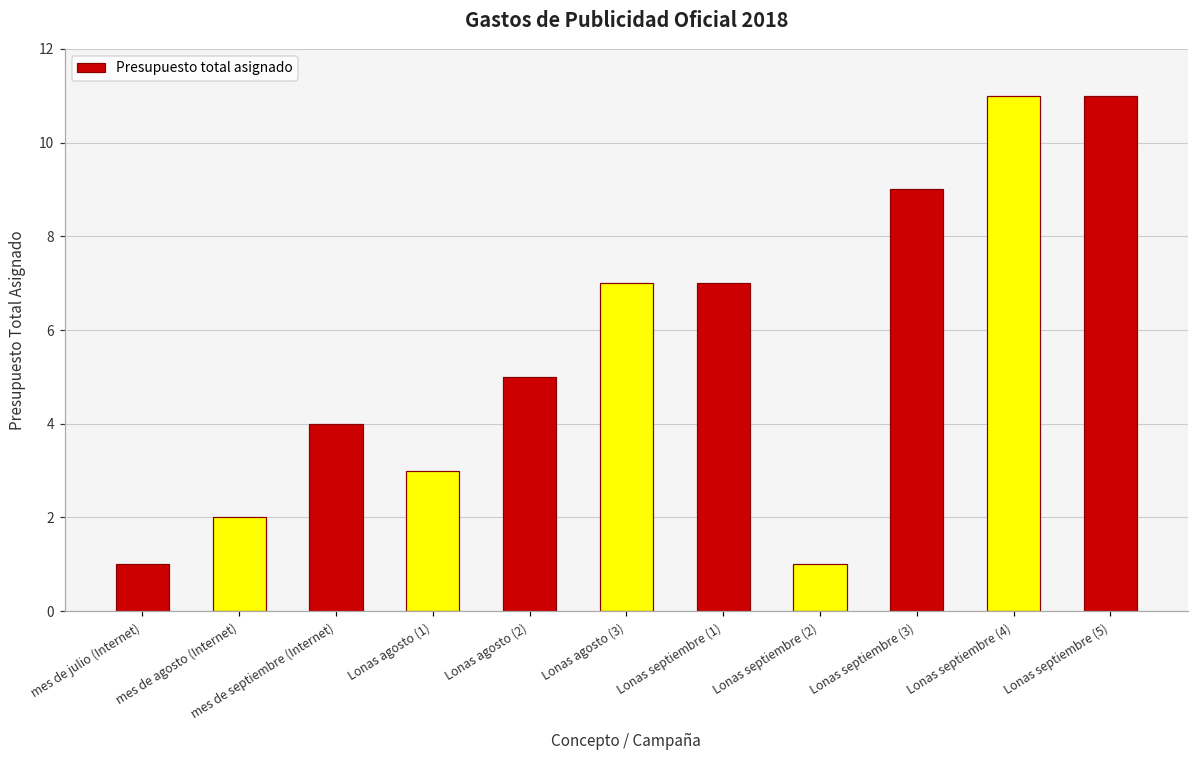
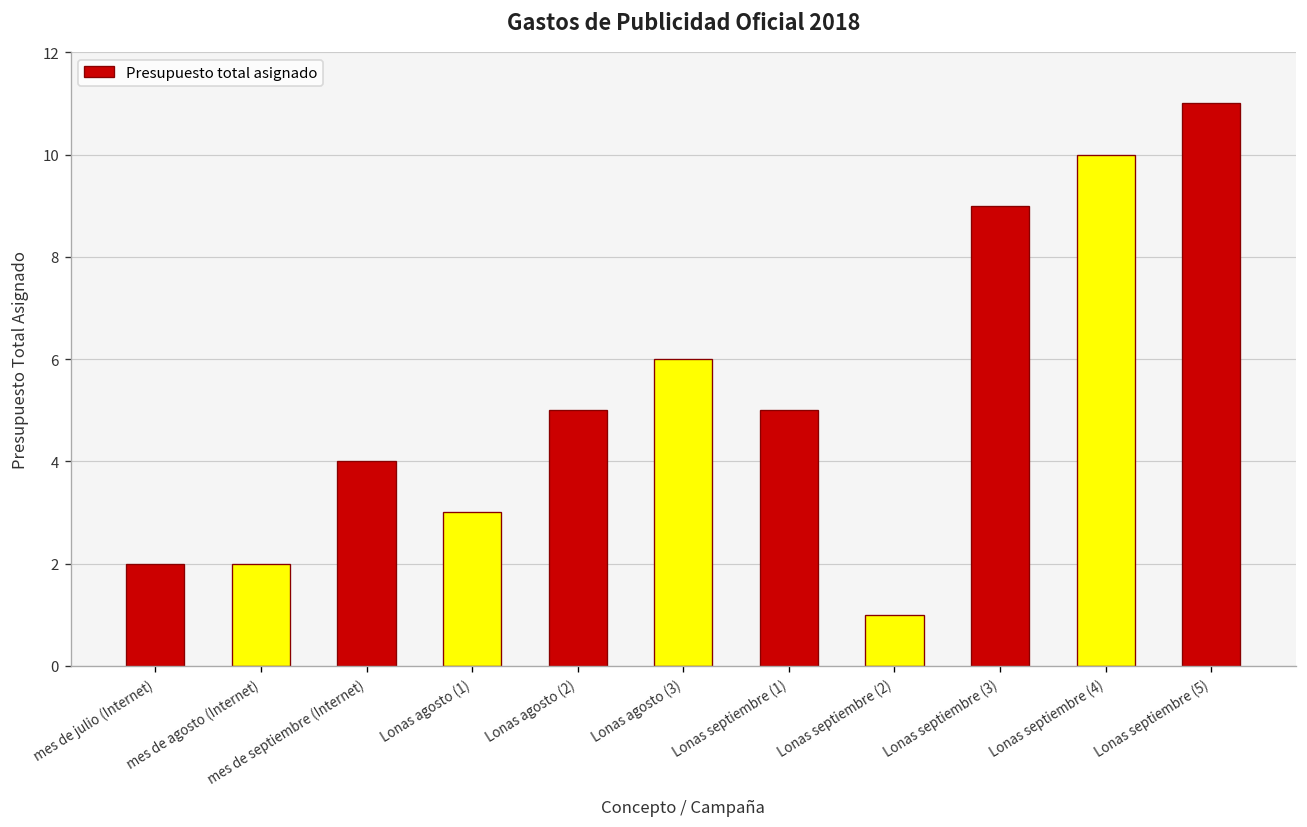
mes de julio (Internet): 1 -> 2
Lonas agosto (3): 7 -> 6
Lonas septiembre (1): 7 -> 5
Lonas septiembre (4): 11 -> 10
